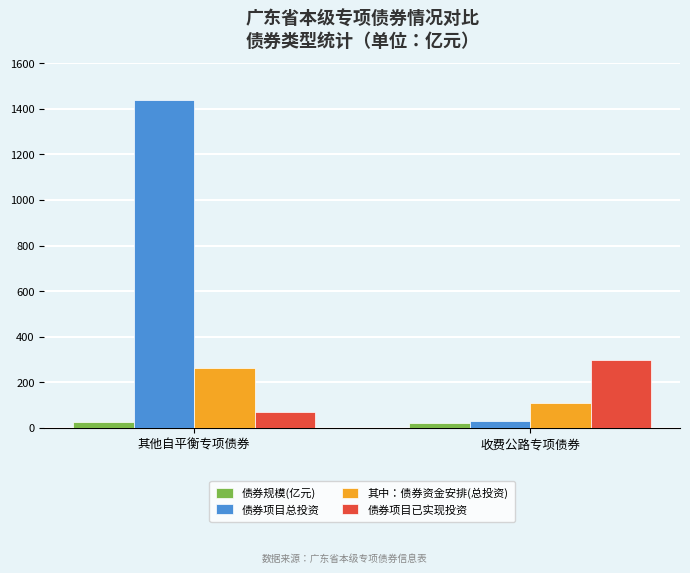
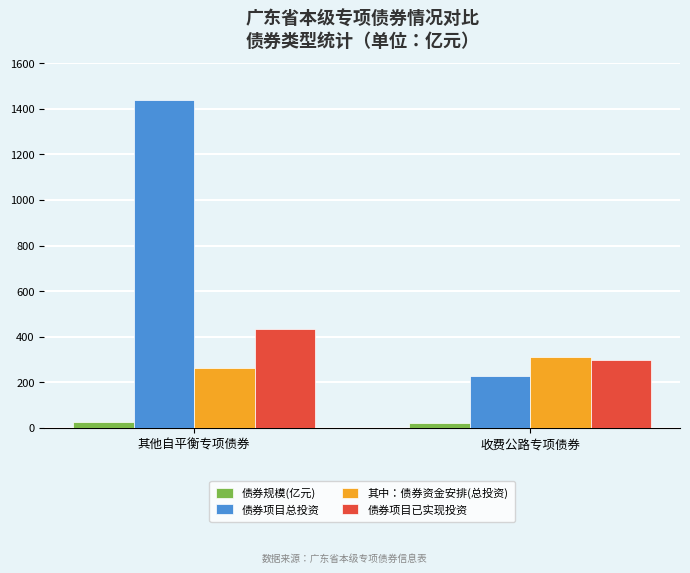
债券项目已实现投资, 其他自平衡专项债券: 70 -> 430
债券项目总投资, 收费公路专项债券: 30 -> 230
其中：债券资金安排(总投资), 收费公路专项债券: 110 -> 310
